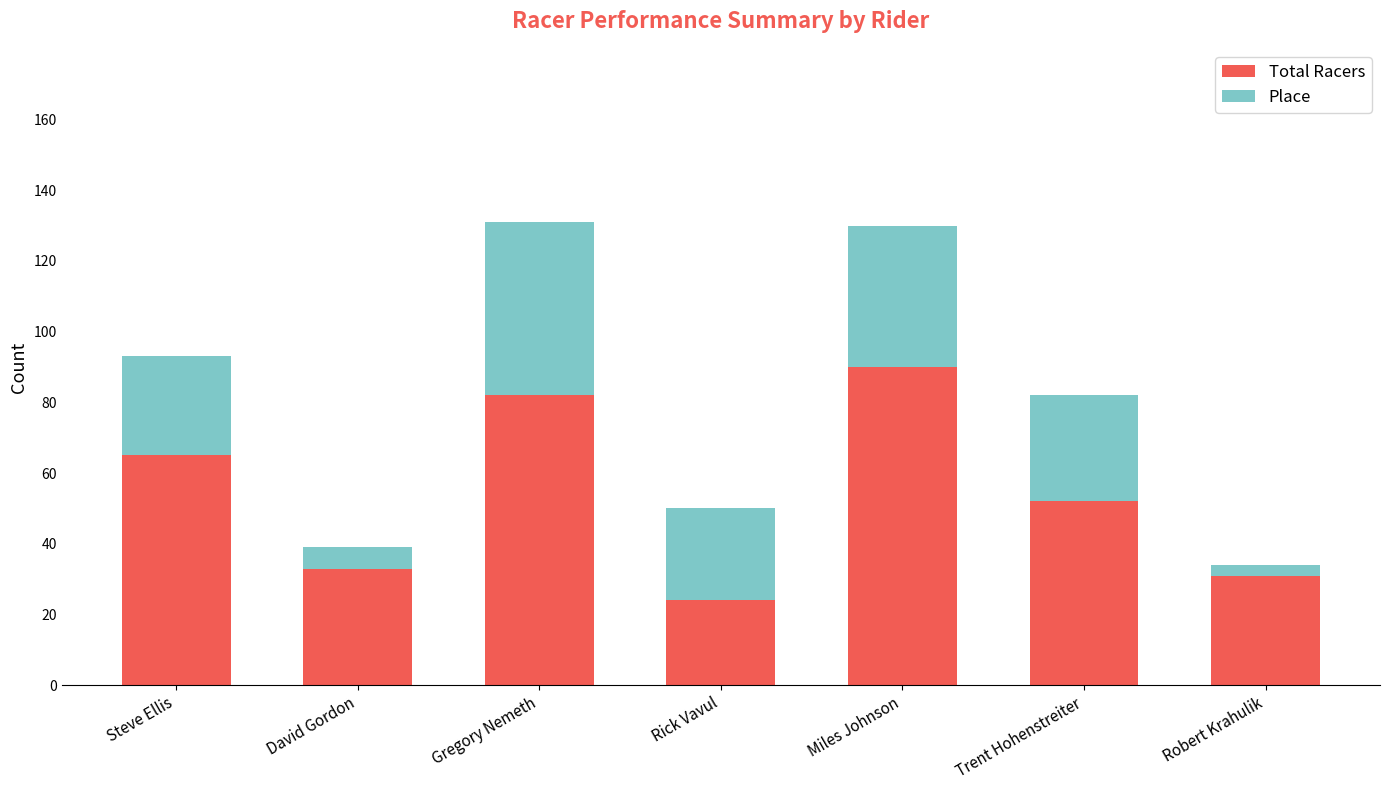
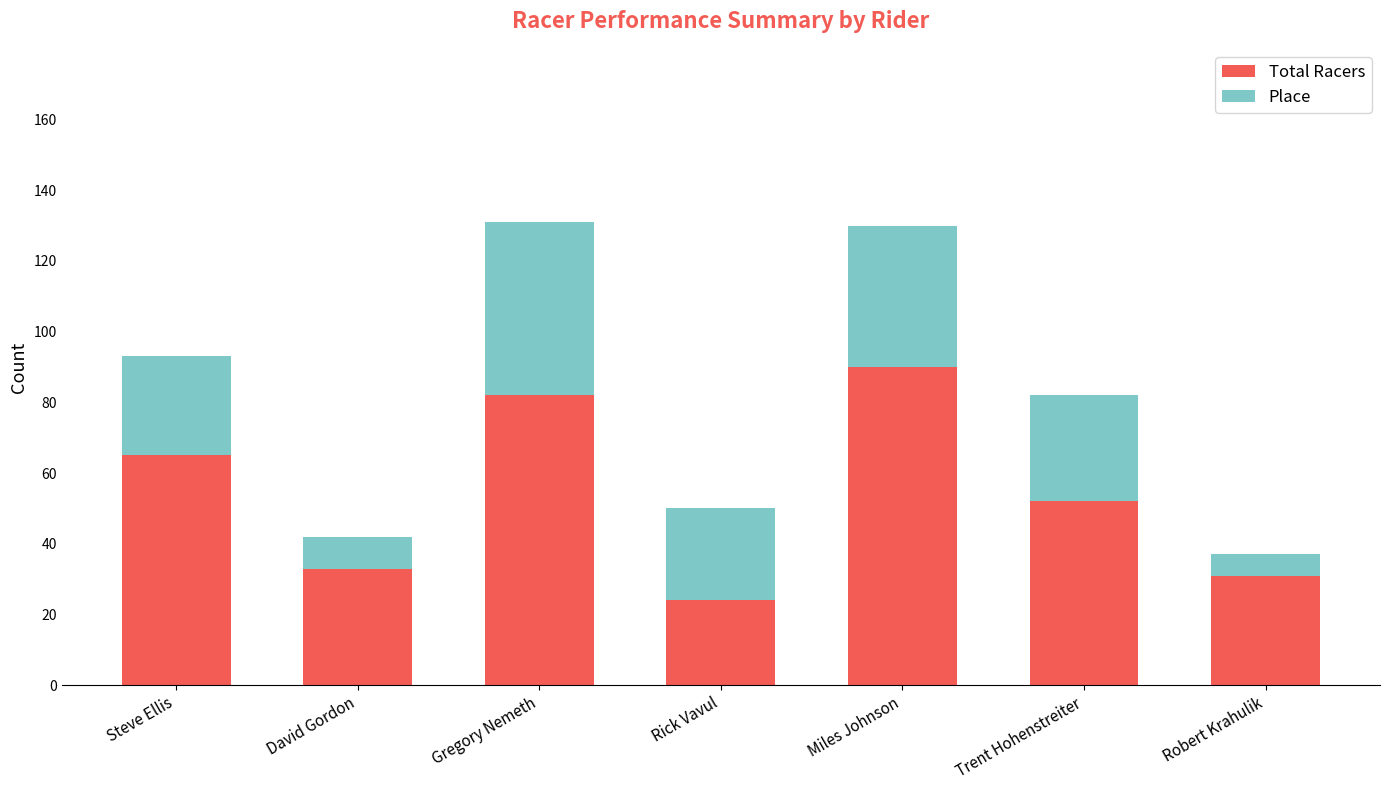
Place, David Gordon: 6 -> 9
Place, Robert Krahulik: 3 -> 6
